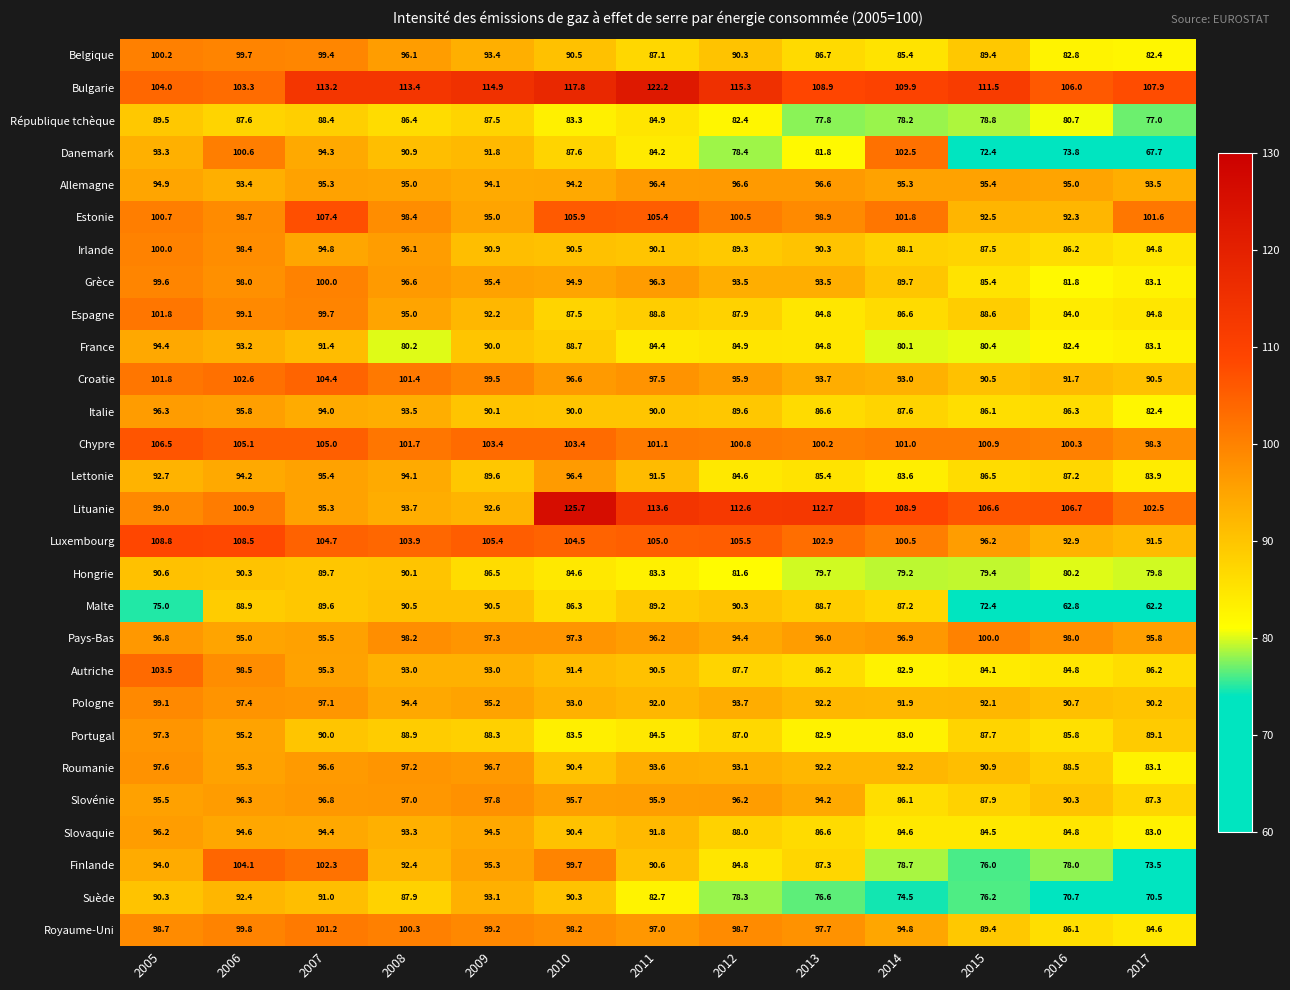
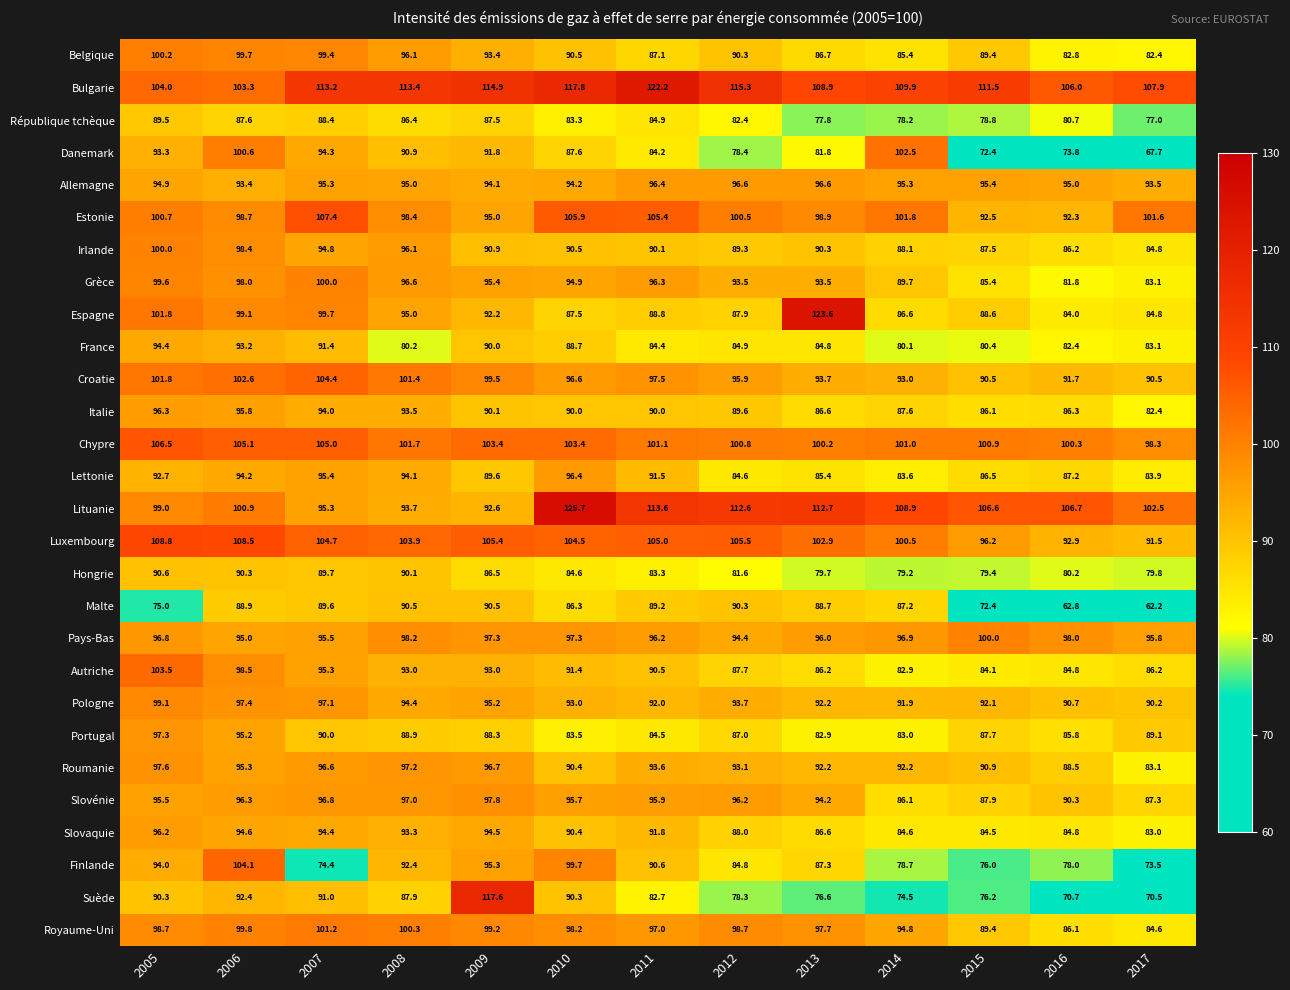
Espagne, 2013: 84.8 -> 123.6
Finlande, 2007: 102.3 -> 74.4
Suède, 2009: 93.1 -> 117.6
